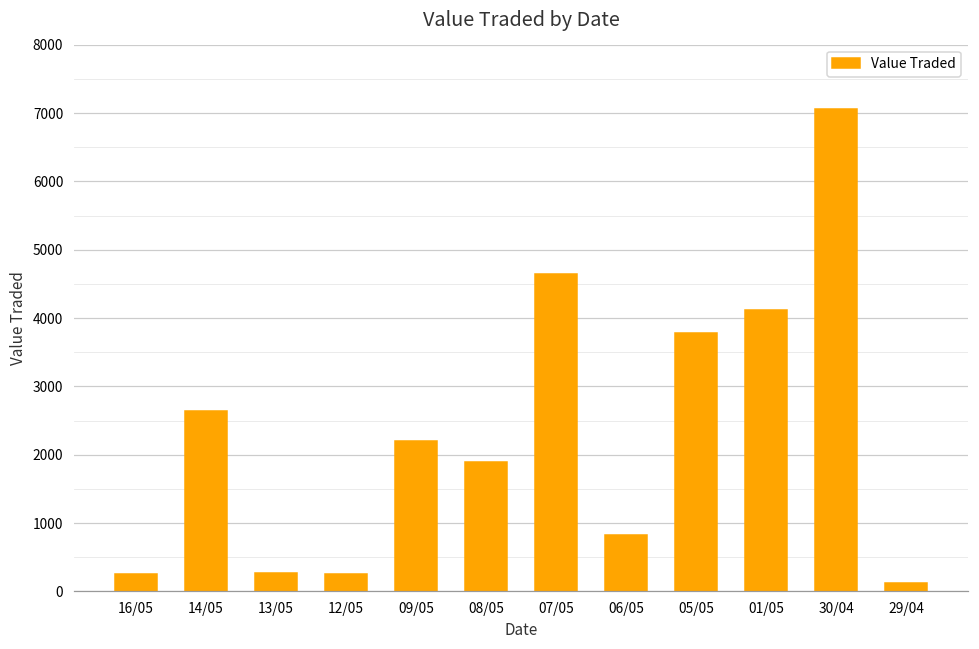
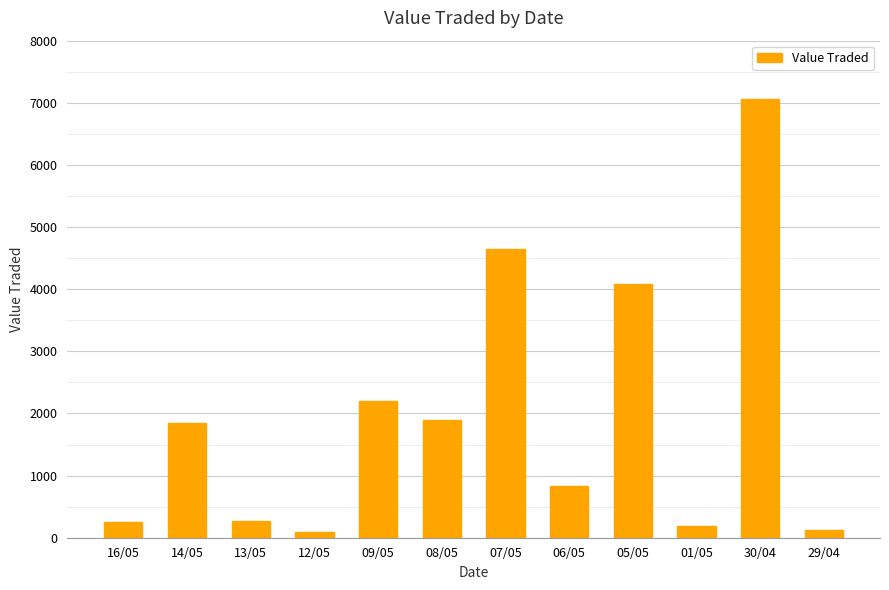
14/05: 2600 -> 1800
12/05: 300 -> 100
05/05: 3800 -> 4100
01/05: 4100 -> 200
